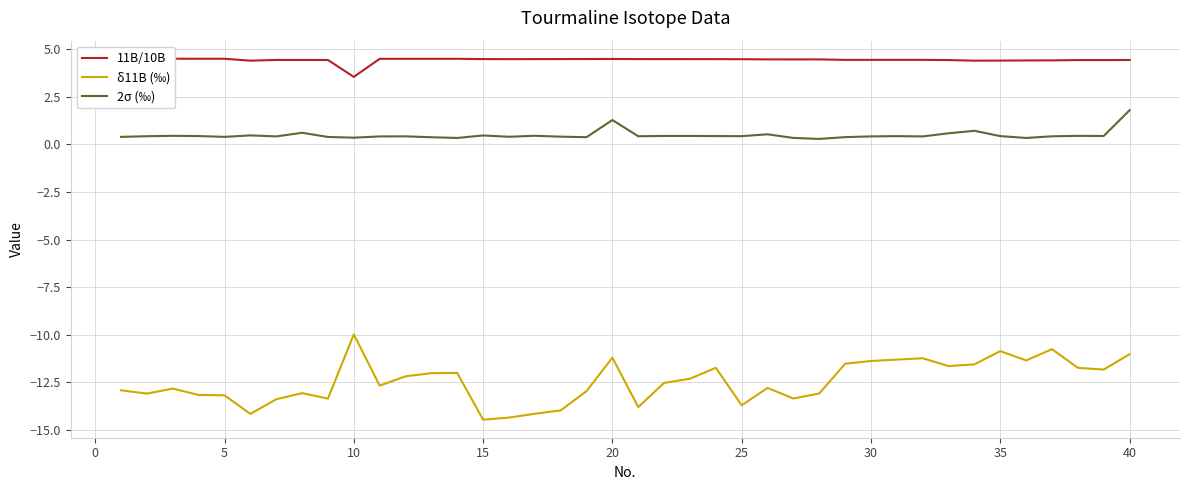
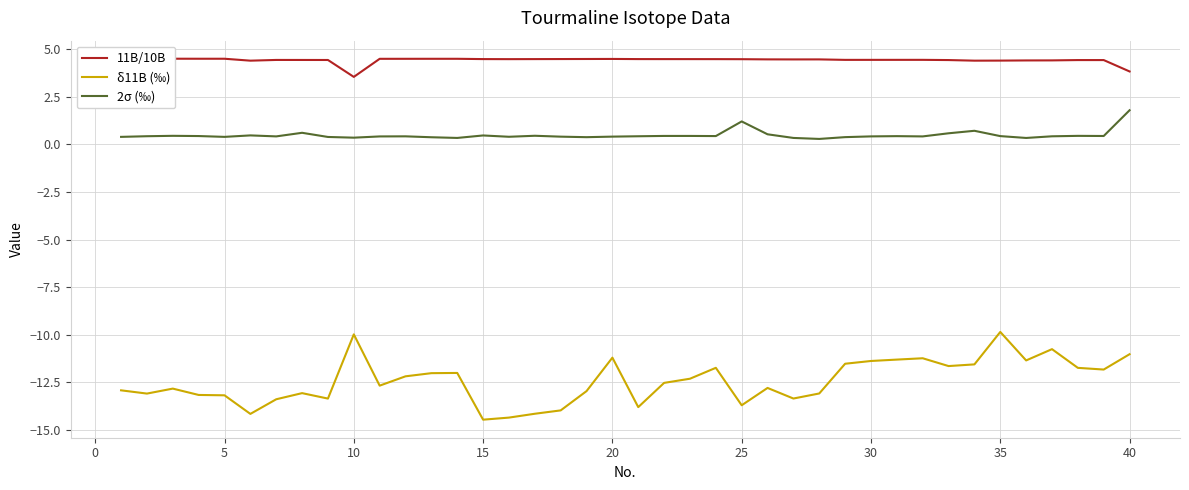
2σ (‰), 20: 1.3 -> 0.4
2σ (‰), 25: 0.4 -> 1.2
δ11B (‰), 35: -10.9 -> -9.8
11B/10B, 40: 4.4 -> 3.8
